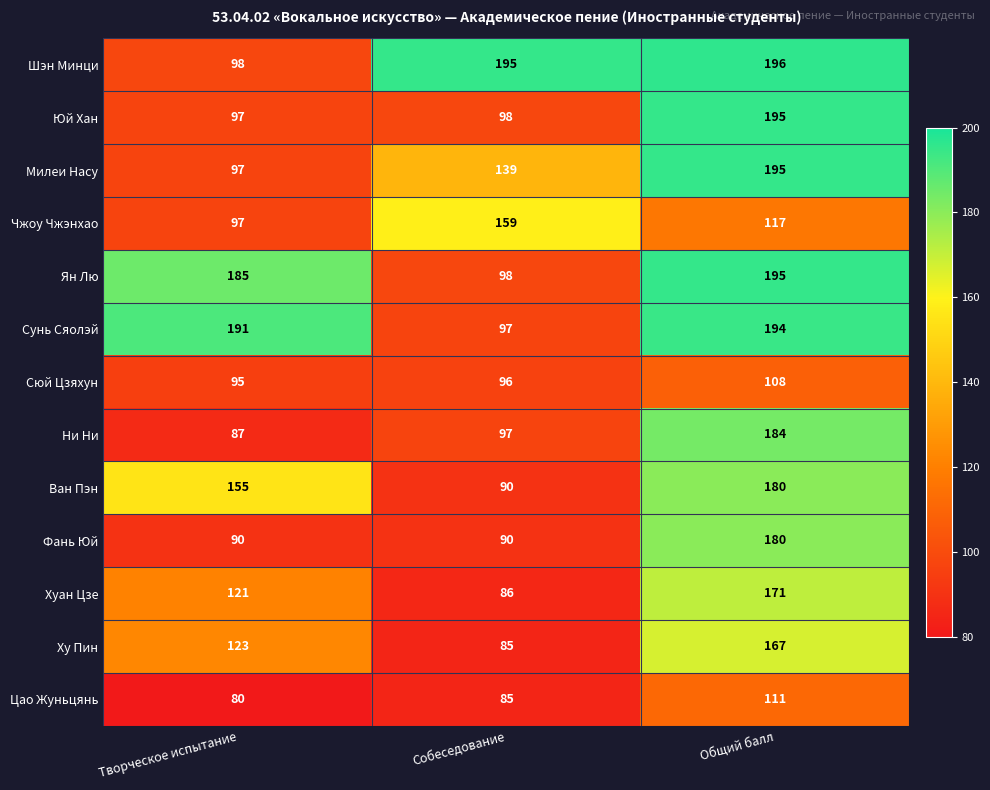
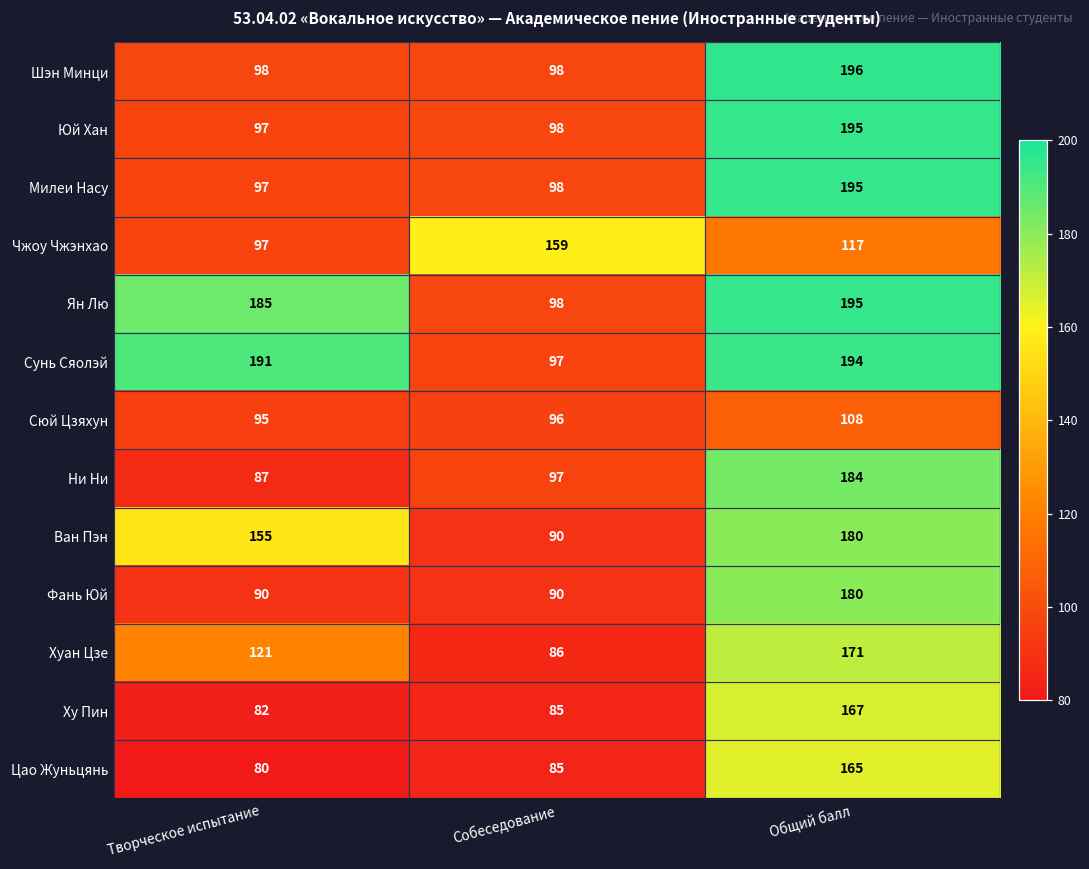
Шэн Минци, Собеседование: 195 -> 98
Милеи Насу, Собеседование: 139 -> 98
Ху Пин, Творческое испытание: 123 -> 82
Цао Жуньцянь, Общий балл: 111 -> 165
